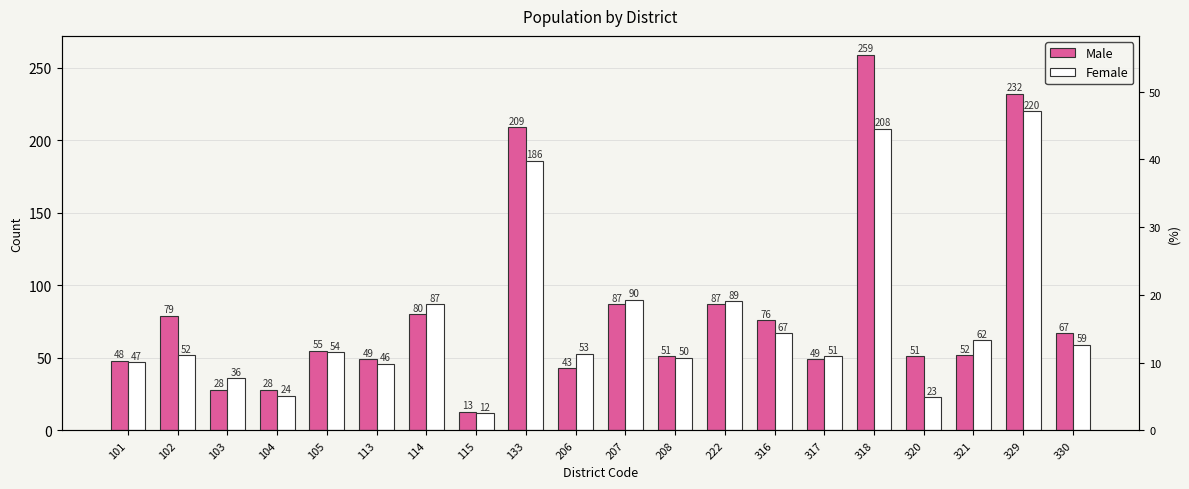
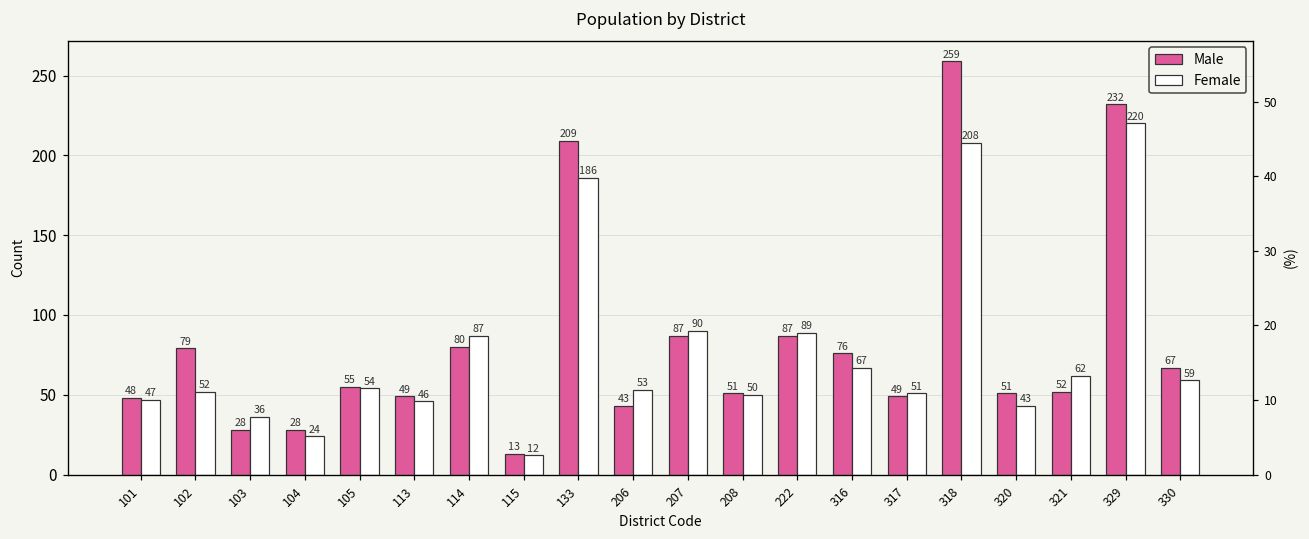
Female, 320: 23 -> 43
